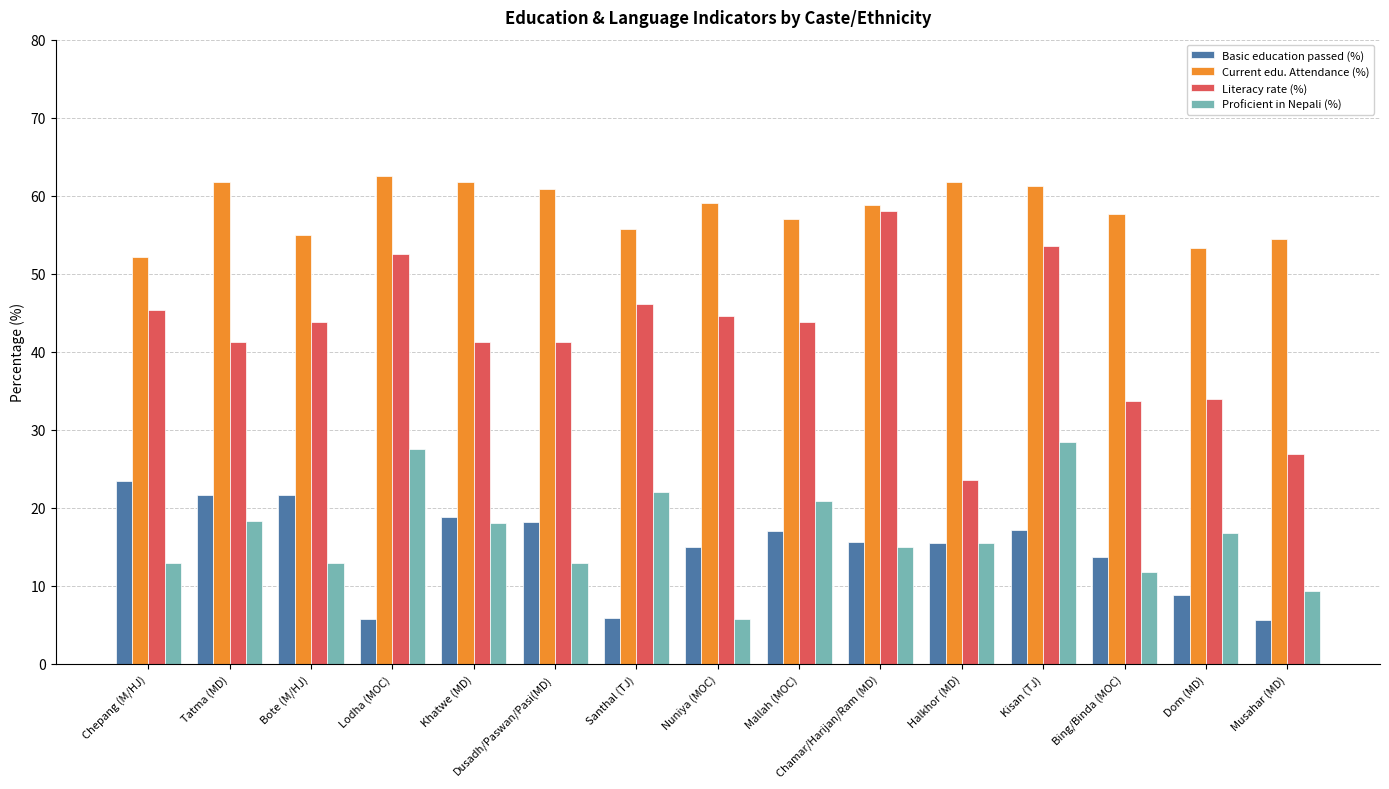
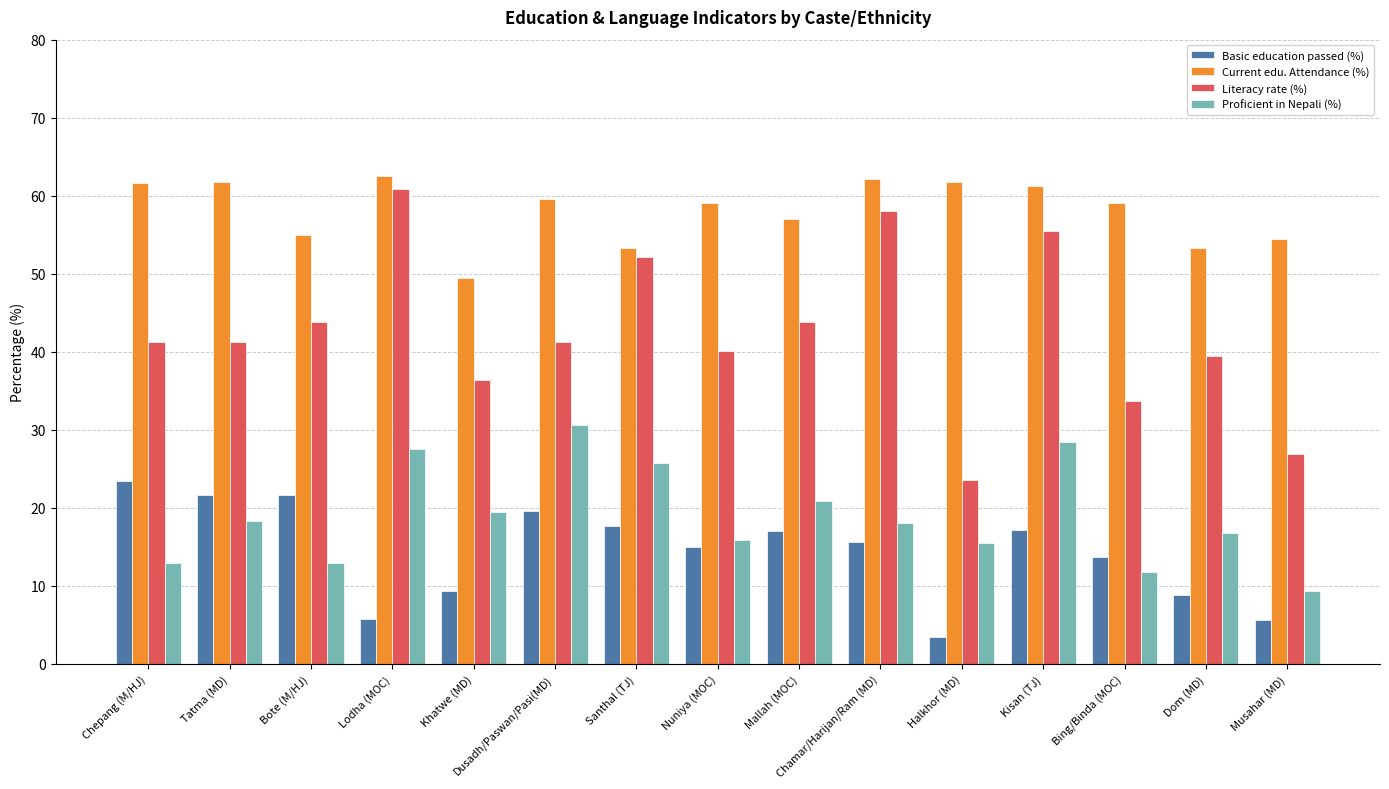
Current edu. Attendance (%), Chepang (M/HJ): 52 -> 62
Literacy rate (%), Chepang (M/HJ): 45 -> 41
Literacy rate (%), Lodha (MOC): 53 -> 61
Basic education passed (%), Khatwe (MD): 19 -> 9
Current edu. Attendance (%), Khatwe (MD): 62 -> 49
Literacy rate (%), Khatwe (MD): 41 -> 36
Proficient in Nepali (%), Khatwe (MD): 18 -> 20
Basic education passed (%), Dusadh/Paswan/Pasi(MD): 18 -> 20
Current edu. Attendance (%), Dusadh/Paswan/Pasi(MD): 61 -> 60
Proficient in Nepali (%), Dusadh/Paswan/Pasi(MD): 13 -> 31
Basic education passed (%), Santhal (TJ): 6 -> 18
Current edu. Attendance (%), Santhal (TJ): 56 -> 53
Literacy rate (%), Santhal (TJ): 46 -> 52
Proficient in Nepali (%), Santhal (TJ): 22 -> 26
Literacy rate (%), Nuniya (MOC): 45 -> 40
Proficient in Nepali (%), Nuniya (MOC): 6 -> 16
Current edu. Attendance (%), Chamar/Harijan/Ram (MD): 59 -> 62
Proficient in Nepali (%), Chamar/Harijan/Ram (MD): 15 -> 18
Basic education passed (%), Halkhor (MD): 16 -> 3
Literacy rate (%), Kisan (TJ): 54 -> 56
Current edu. Attendance (%), Bing/Binda (MOC): 58 -> 59
Literacy rate (%), Dom (MD): 34 -> 40
